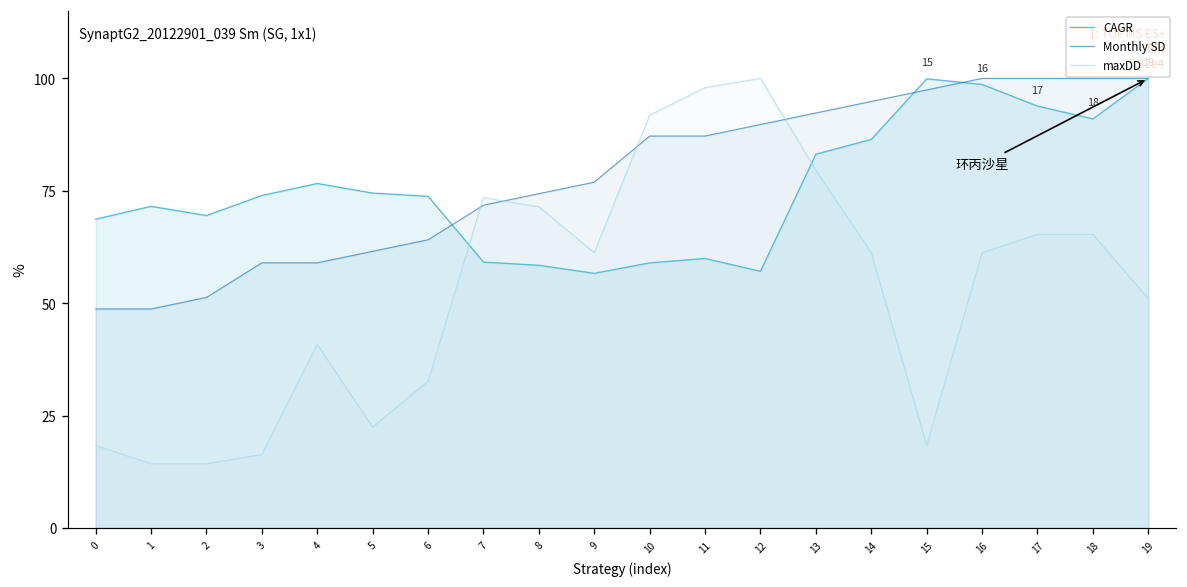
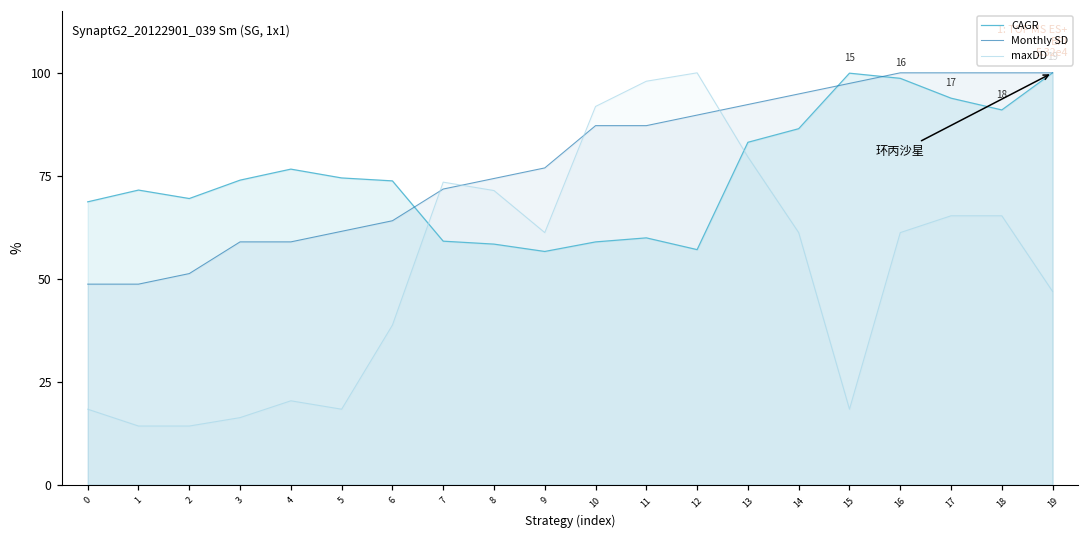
maxDD, 4: 41 -> 20
maxDD, 5: 22 -> 18
maxDD, 6: 33 -> 39
maxDD, 19: 51 -> 47
